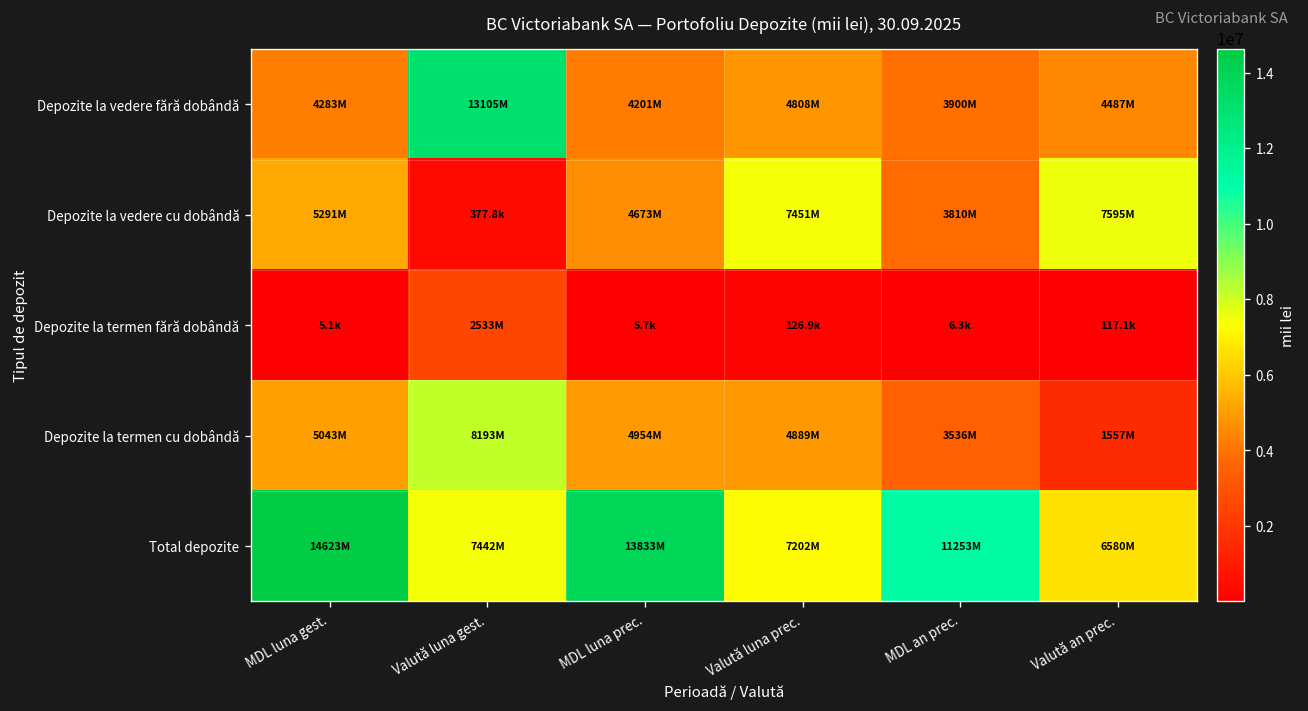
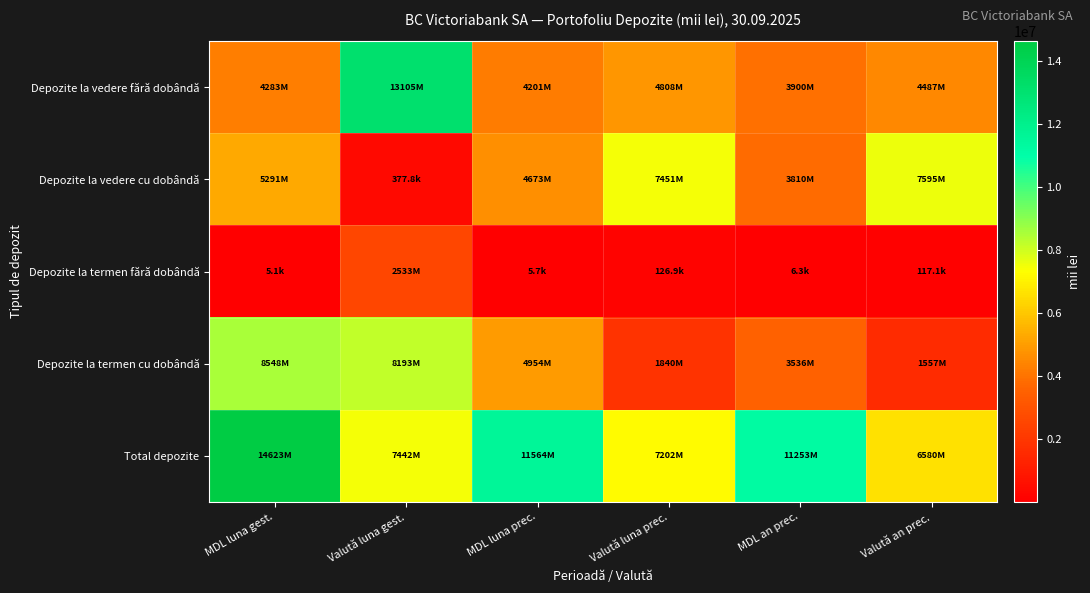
Depozite la termen cu dobândă, MDL luna gest.: 5043M -> 8548M
Depozite la termen cu dobândă, Valută luna prec.: 4889M -> 1840M
Total depozite, MDL luna prec.: 13833M -> 11564M
